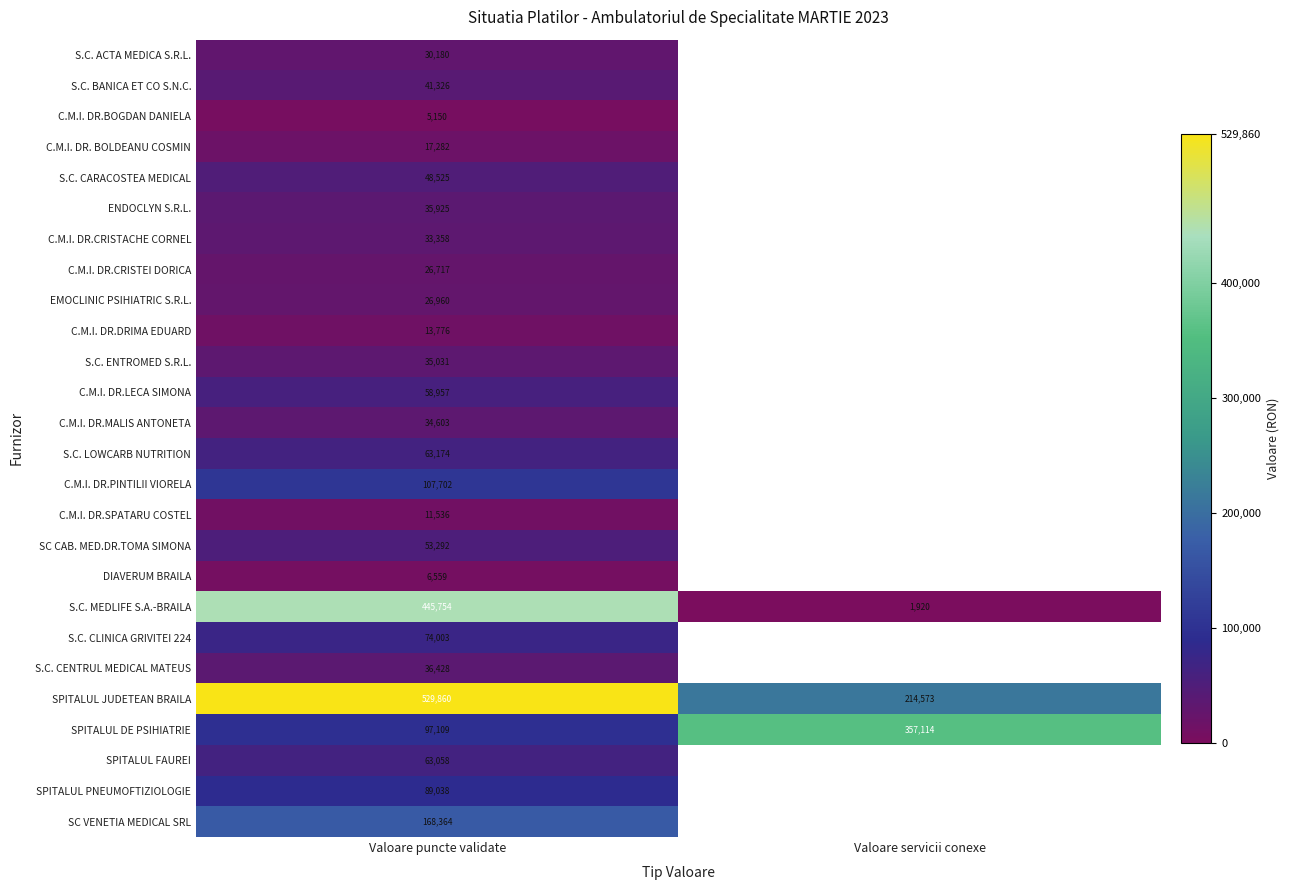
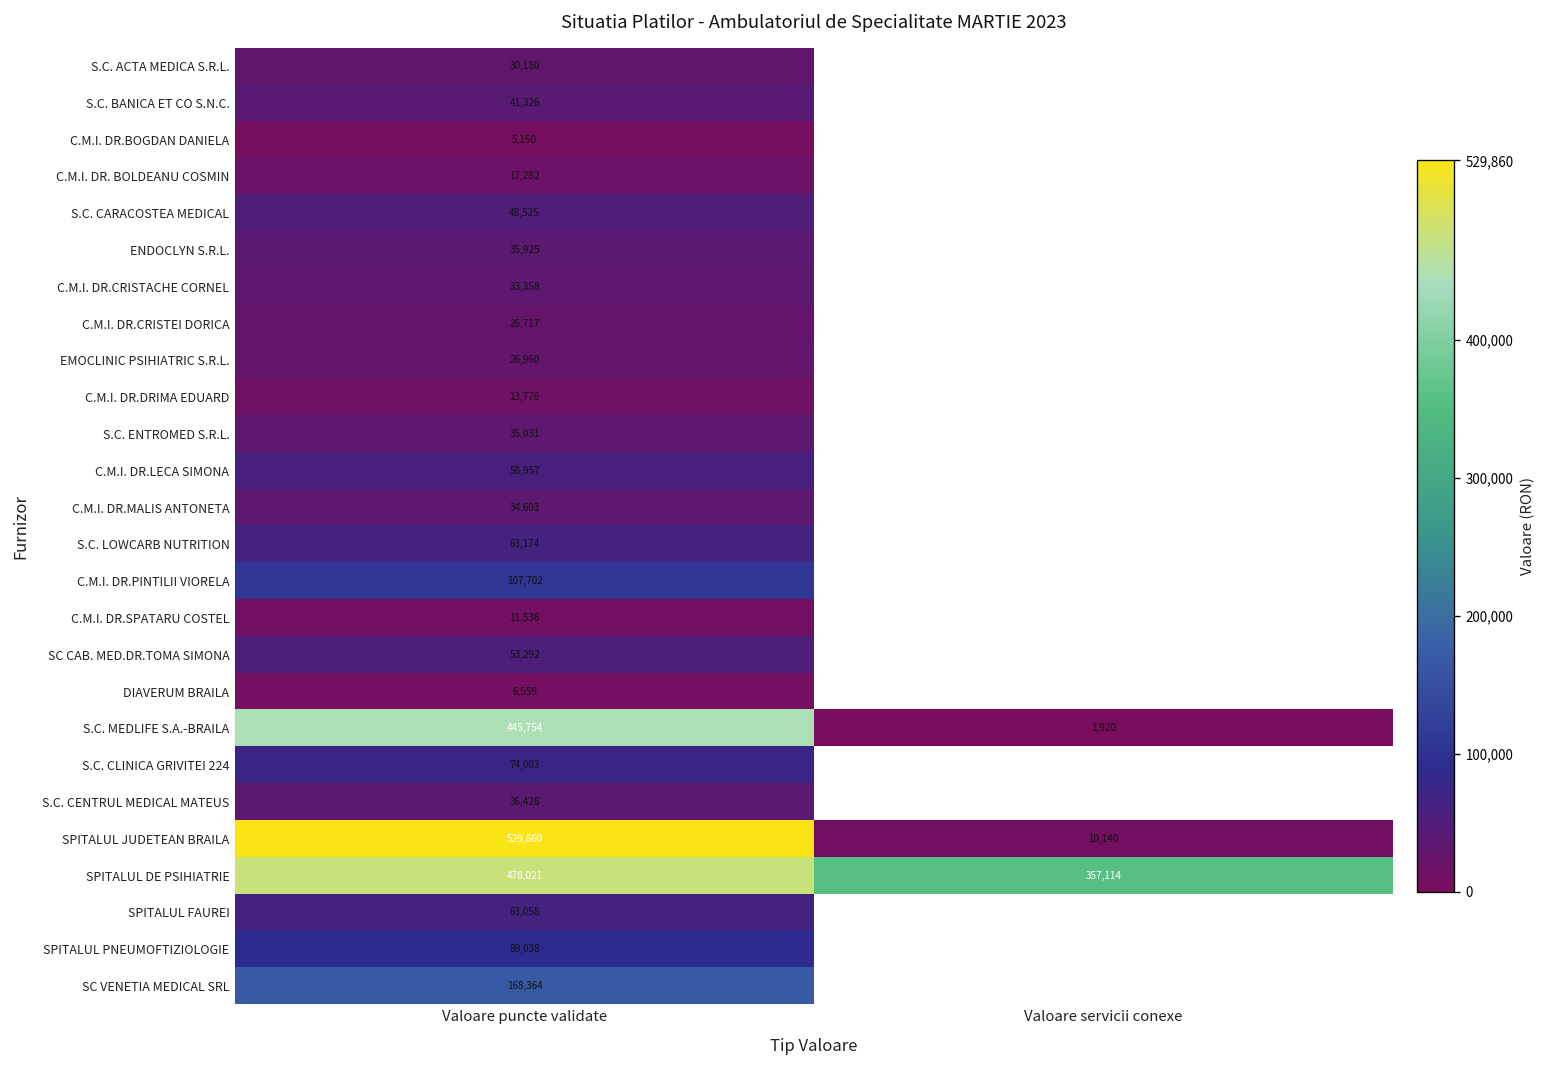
SPITALUL JUDETEAN BRAILA, Valoare servicii conexe: 214,573 -> 10,140
SPITALUL DE PSIHIATRIE, Valoare puncte validate: 97,109 -> 478,021
